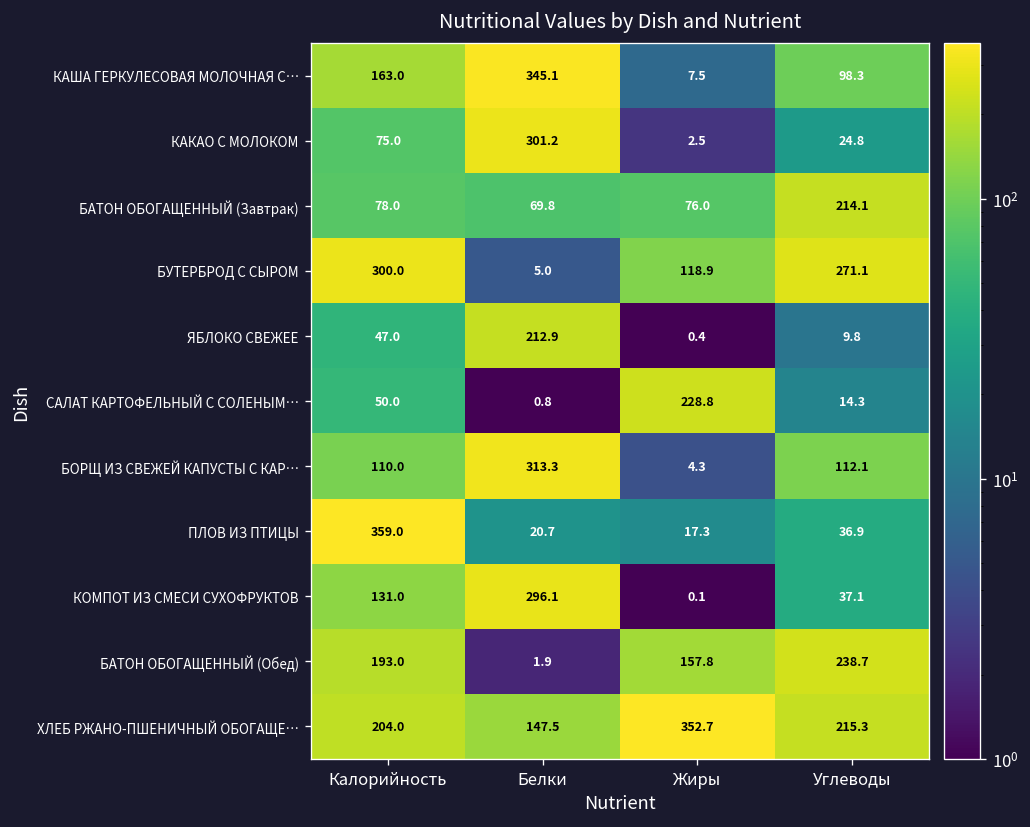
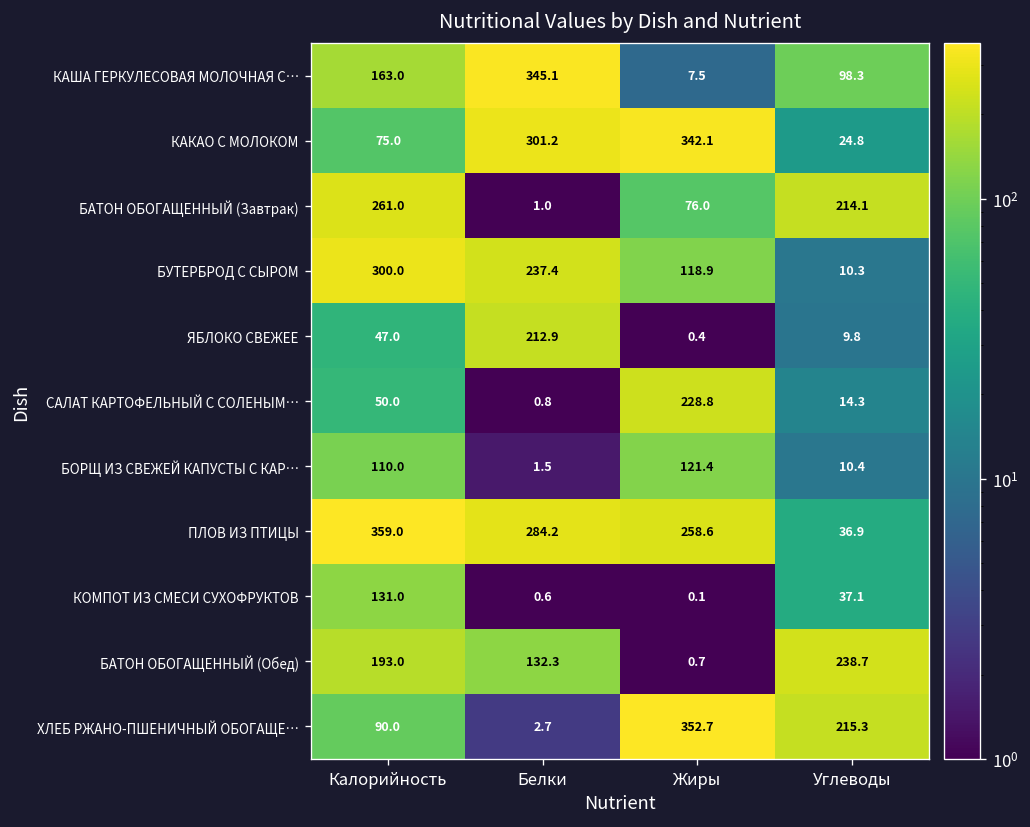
КАКАО С МОЛОКОМ, Жиры: 2.5 -> 342.1
БАТОН ОБОГАЩЕННЫЙ (Завтрак), Калорийность: 78.0 -> 261.0
БАТОН ОБОГАЩЕННЫЙ (Завтрак), Белки: 69.8 -> 1.0
БУТЕРБРОД С СЫРОМ, Белки: 5.0 -> 237.4
БУТЕРБРОД С СЫРОМ, Углеводы: 271.1 -> 10.3
БОРЩ ИЗ СВЕЖЕЙ КАПУСТЫ С КАР…, Белки: 313.3 -> 1.5
БОРЩ ИЗ СВЕЖЕЙ КАПУСТЫ С КАР…, Жиры: 4.3 -> 121.4
БОРЩ ИЗ СВЕЖЕЙ КАПУСТЫ С КАР…, Углеводы: 112.1 -> 10.4
ПЛОВ ИЗ ПТИЦЫ, Белки: 20.7 -> 284.2
ПЛОВ ИЗ ПТИЦЫ, Жиры: 17.3 -> 258.6
КОМПОТ ИЗ СМЕСИ СУХОФРУКТОВ, Белки: 296.1 -> 0.6
БАТОН ОБОГАЩЕННЫЙ (Обед), Белки: 1.9 -> 132.3
БАТОН ОБОГАЩЕННЫЙ (Обед), Жиры: 157.8 -> 0.7
ХЛЕБ РЖАНО-ПШЕНИЧНЫЙ ОБОГАЩЕ…, Калорийность: 204.0 -> 90.0
ХЛЕБ РЖАНО-ПШЕНИЧНЫЙ ОБОГАЩЕ…, Белки: 147.5 -> 2.7
